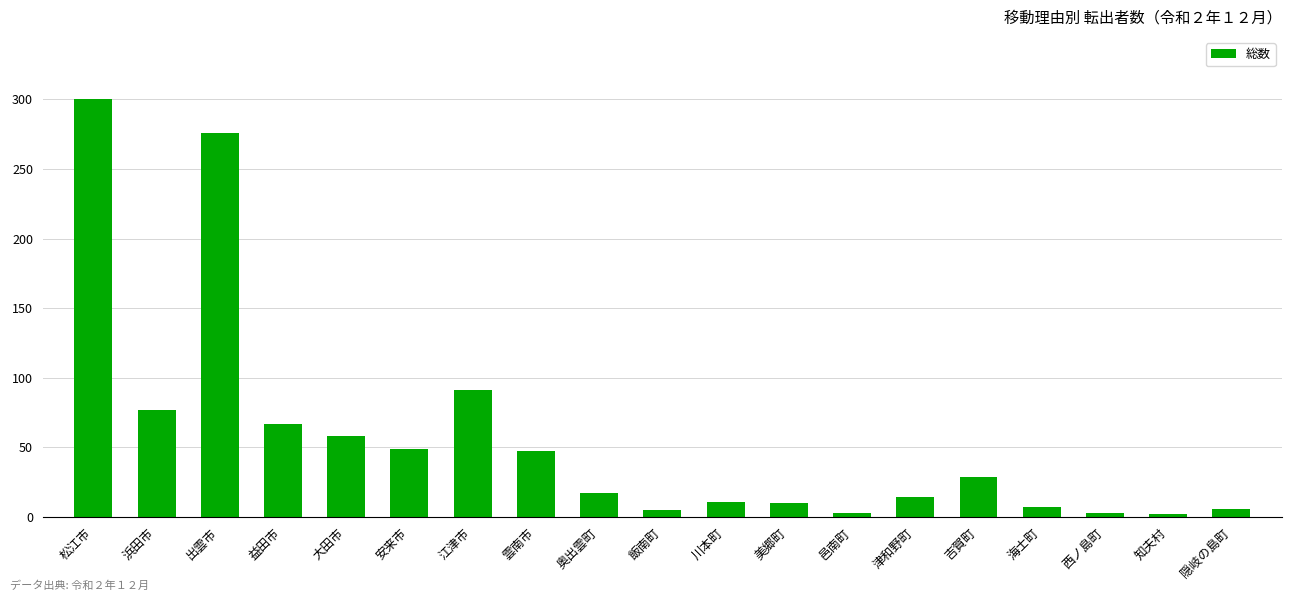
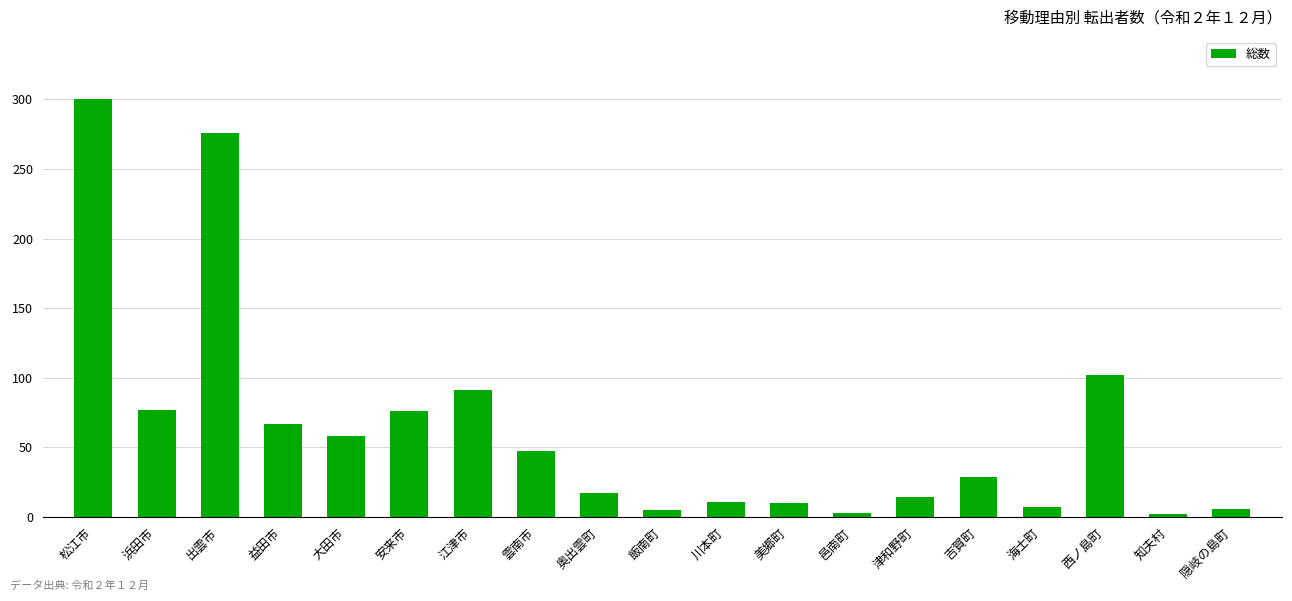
安来市: 49 -> 76
西ノ島町: 3 -> 102
